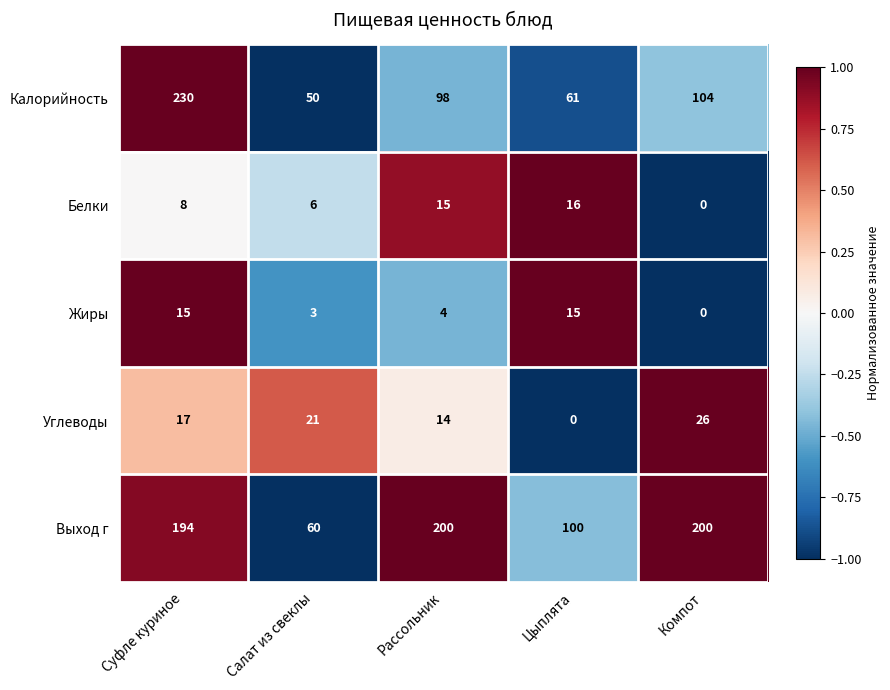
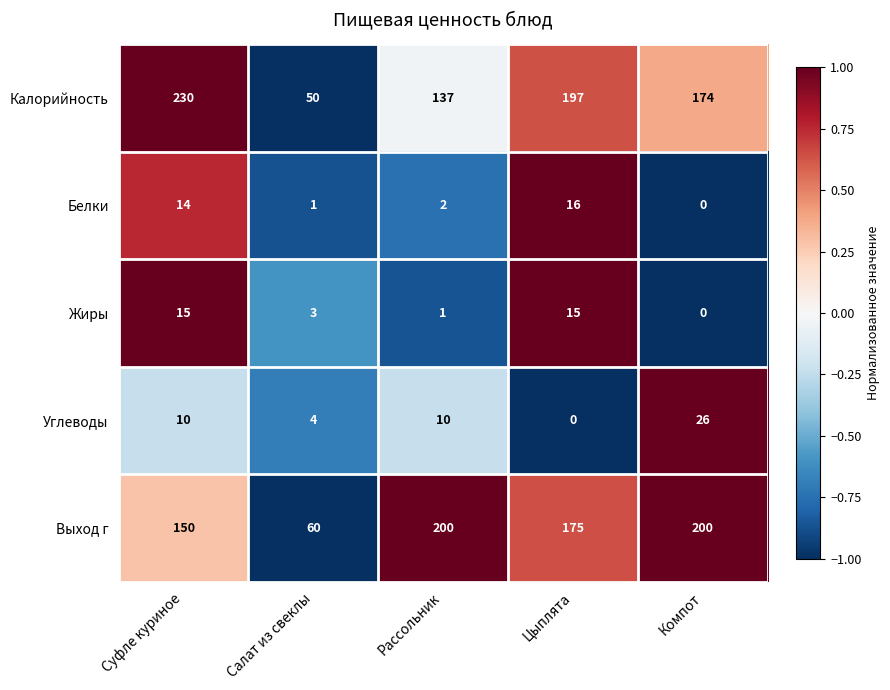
Калорийность, Рассольник: 98 -> 137
Калорийность, Цыплята: 61 -> 197
Калорийность, Компот: 104 -> 174
Белки, Суфле куриное: 8 -> 14
Белки, Салат из свеклы: 6 -> 1
Белки, Рассольник: 15 -> 2
Жиры, Рассольник: 4 -> 1
Углеводы, Суфле куриное: 17 -> 10
Углеводы, Салат из свеклы: 21 -> 4
Углеводы, Рассольник: 14 -> 10
Выход г, Суфле куриное: 194 -> 150
Выход г, Цыплята: 100 -> 175
